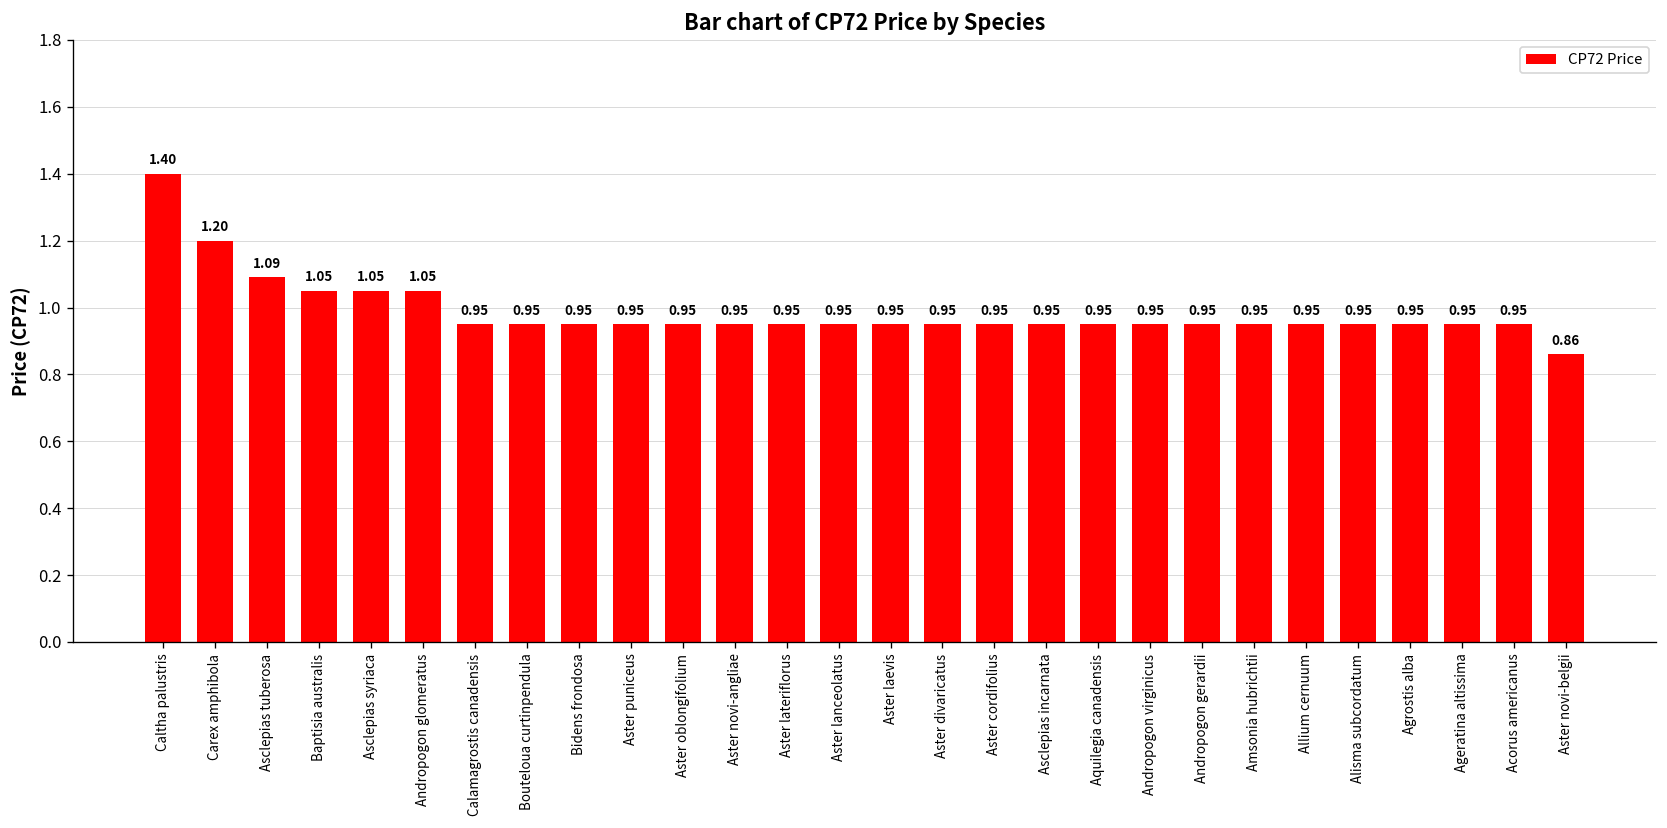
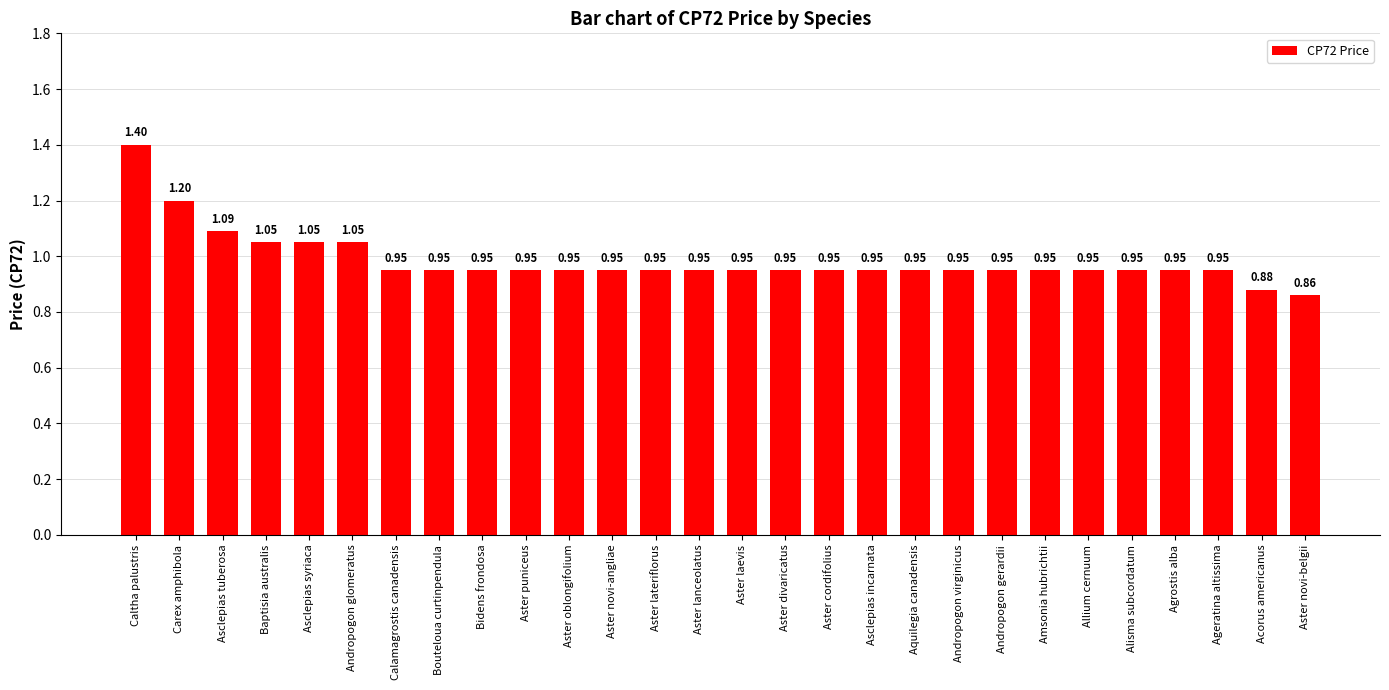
Acorus americanus: 0.95 -> 0.88
